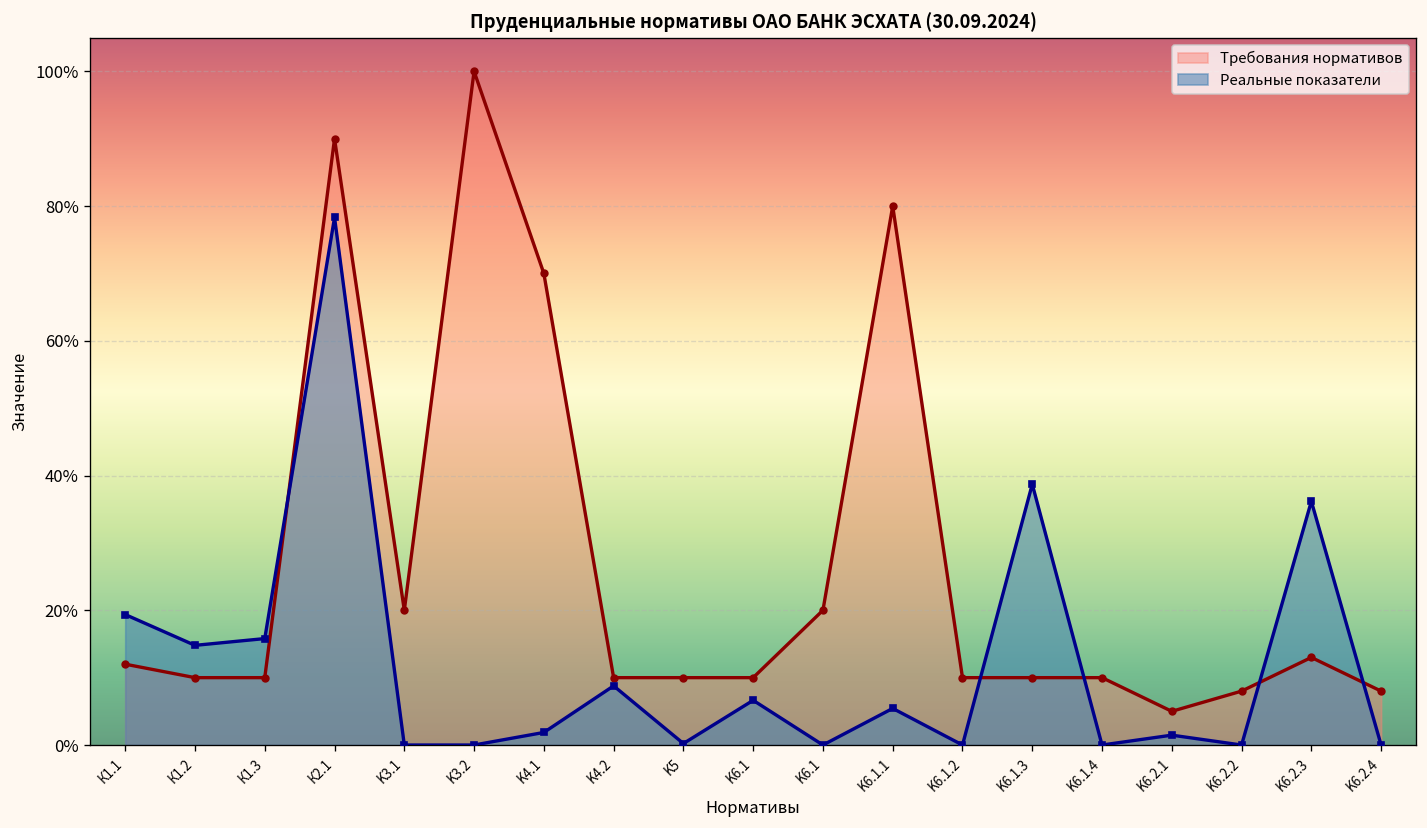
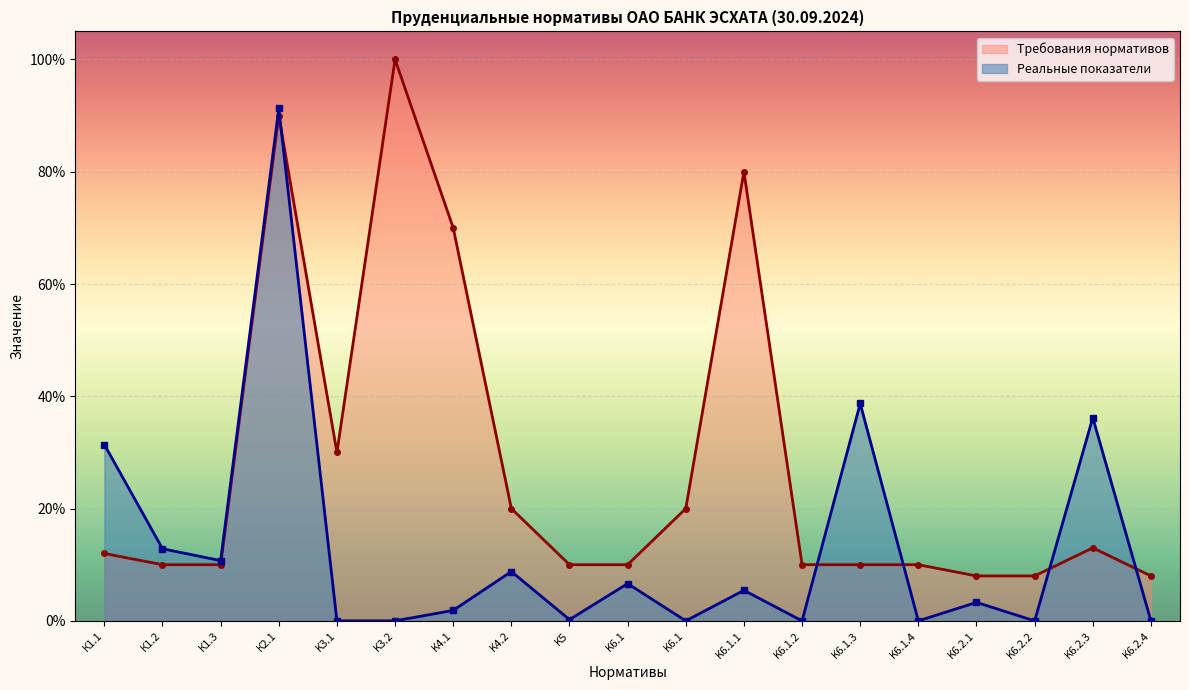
Реальные показатели, К1.1: 19% -> 31%
Реальные показатели, К1.2: 15% -> 13%
Реальные показатели, К1.3: 16% -> 11%
Реальные показатели, К2.1: 78% -> 91%
Требования нормативов, K3.1: 20% -> 30%
Требования нормативов, K4.2: 10% -> 20%
Требования нормативов, K6.2.1: 5% -> 8%
Реальные показатели, K6.2.1: 1% -> 3%
